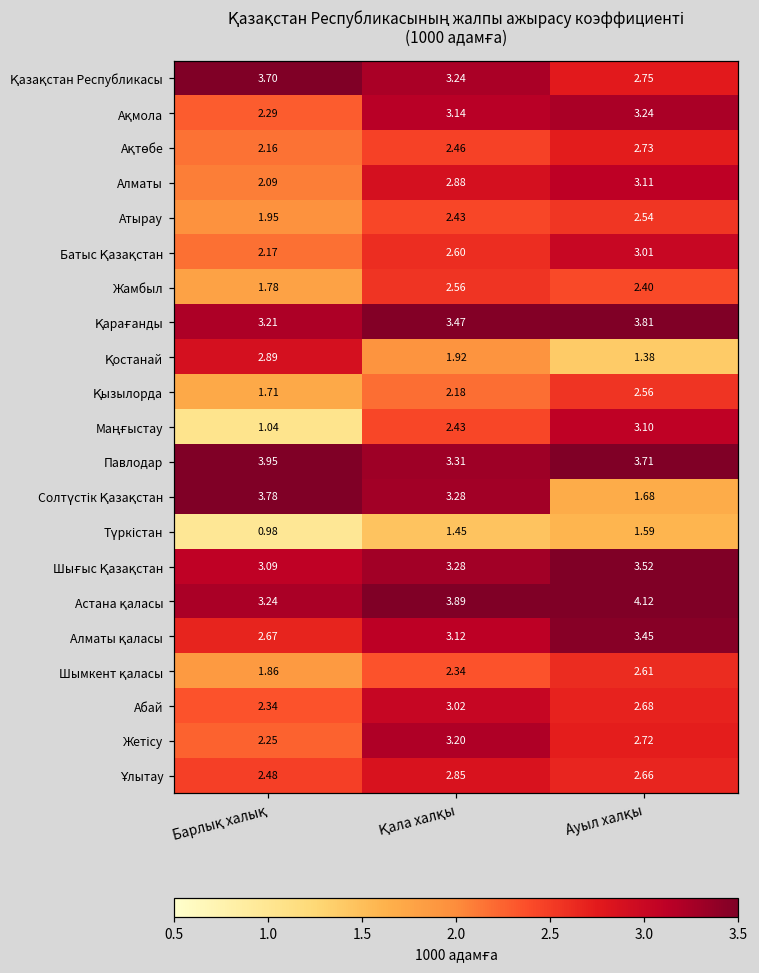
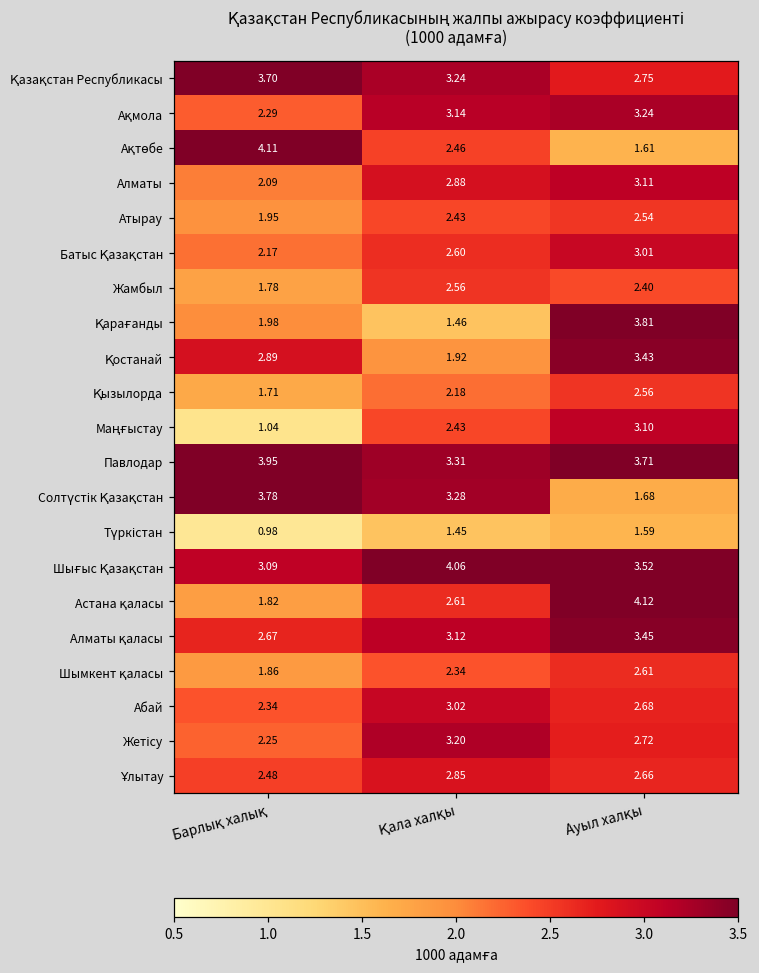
Ақтөбе, Барлық халық: 2.16 -> 4.11
Ақтөбе, Ауыл халқы: 2.73 -> 1.61
Қарағанды, Барлық халық: 3.21 -> 1.98
Қарағанды, Қала халқы: 3.47 -> 1.46
Қостанай, Ауыл халқы: 1.38 -> 3.43
Шығыс Қазақстан, Қала халқы: 3.28 -> 4.06
Астана қаласы, Барлық халық: 3.24 -> 1.82
Астана қаласы, Қала халқы: 3.89 -> 2.61
